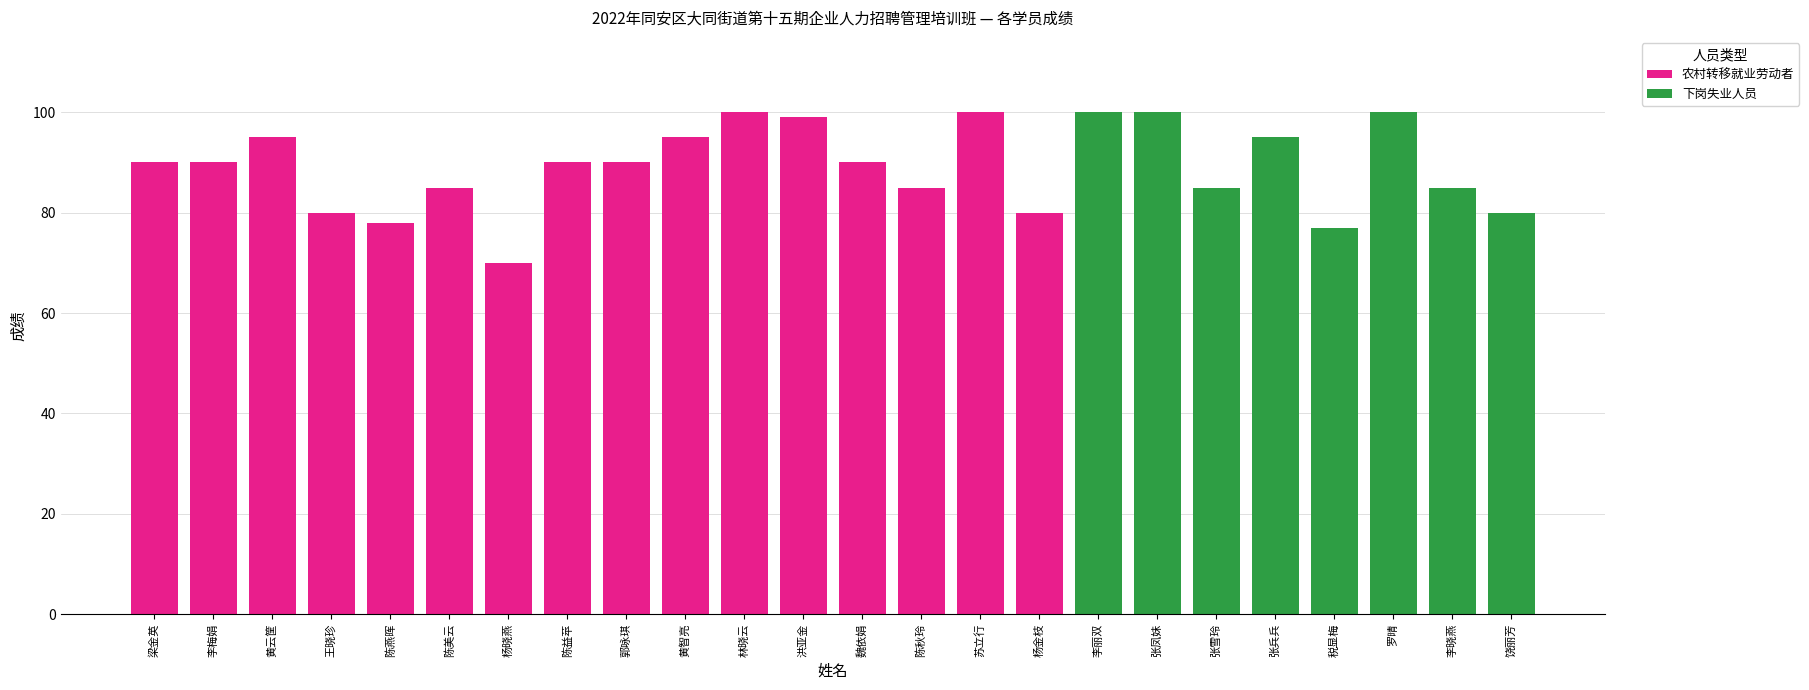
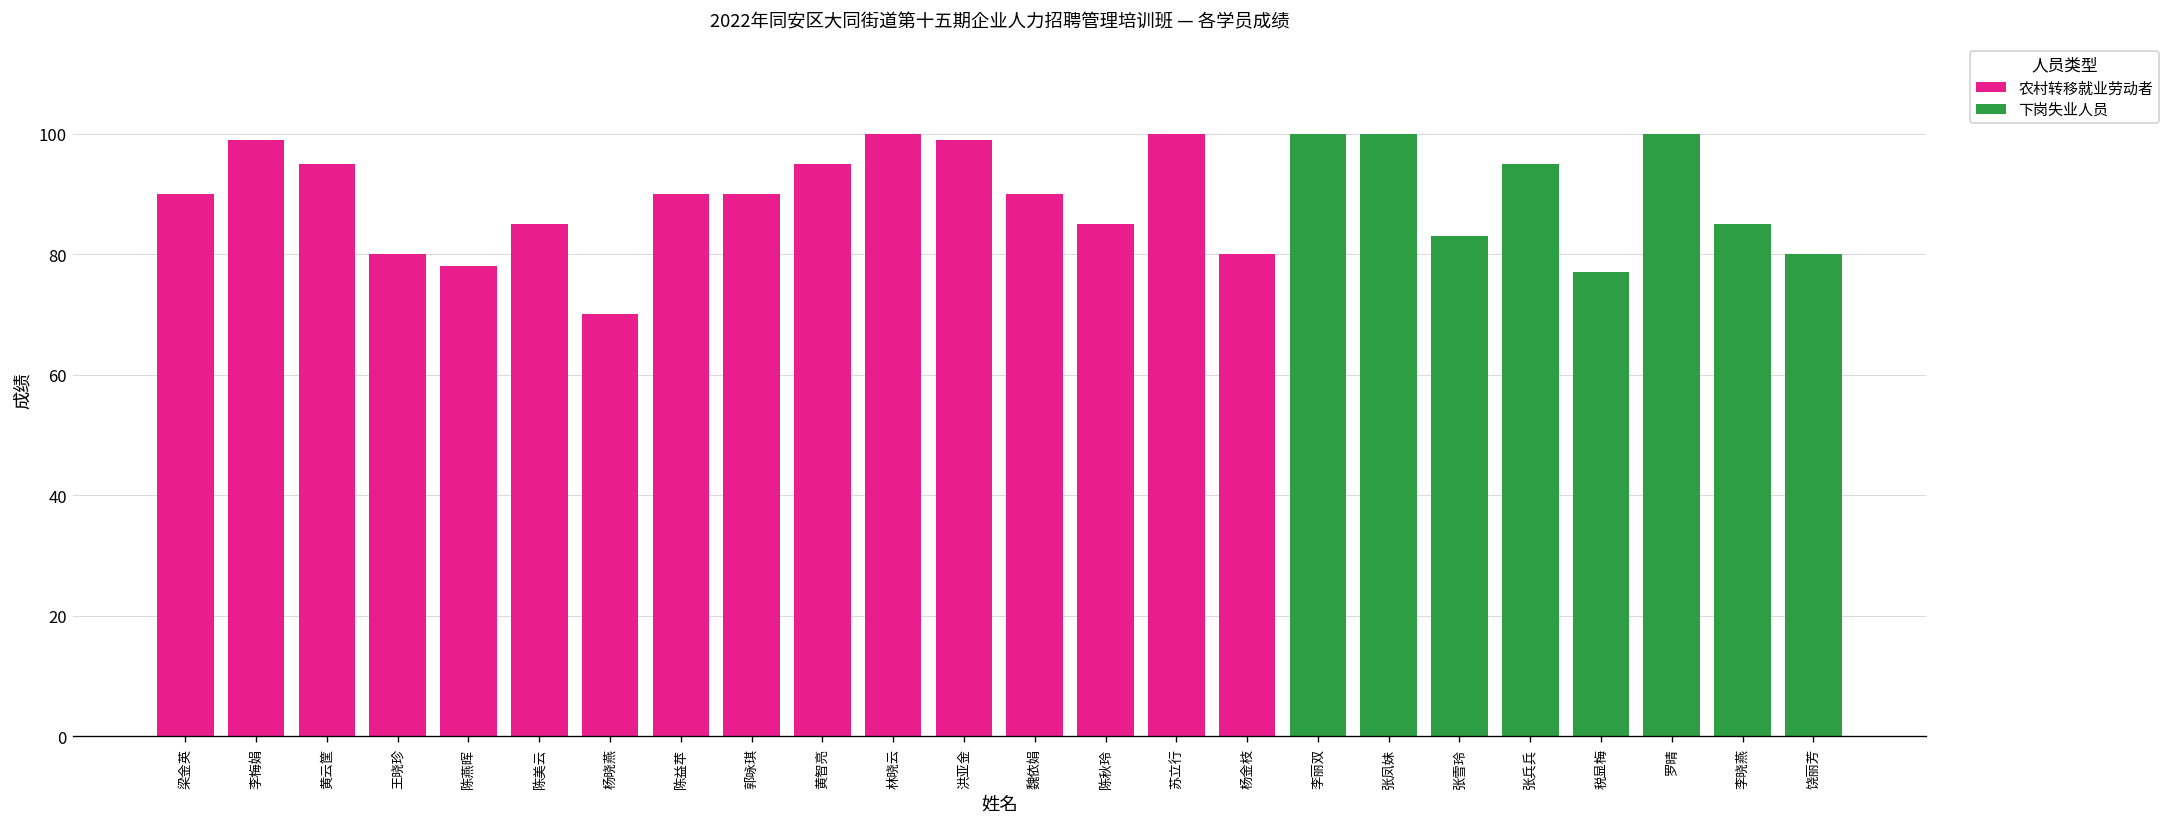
农村转移就业劳动者, 李梅娟: 90 -> 99
下岗失业人员, 张雪玲: 85 -> 83
